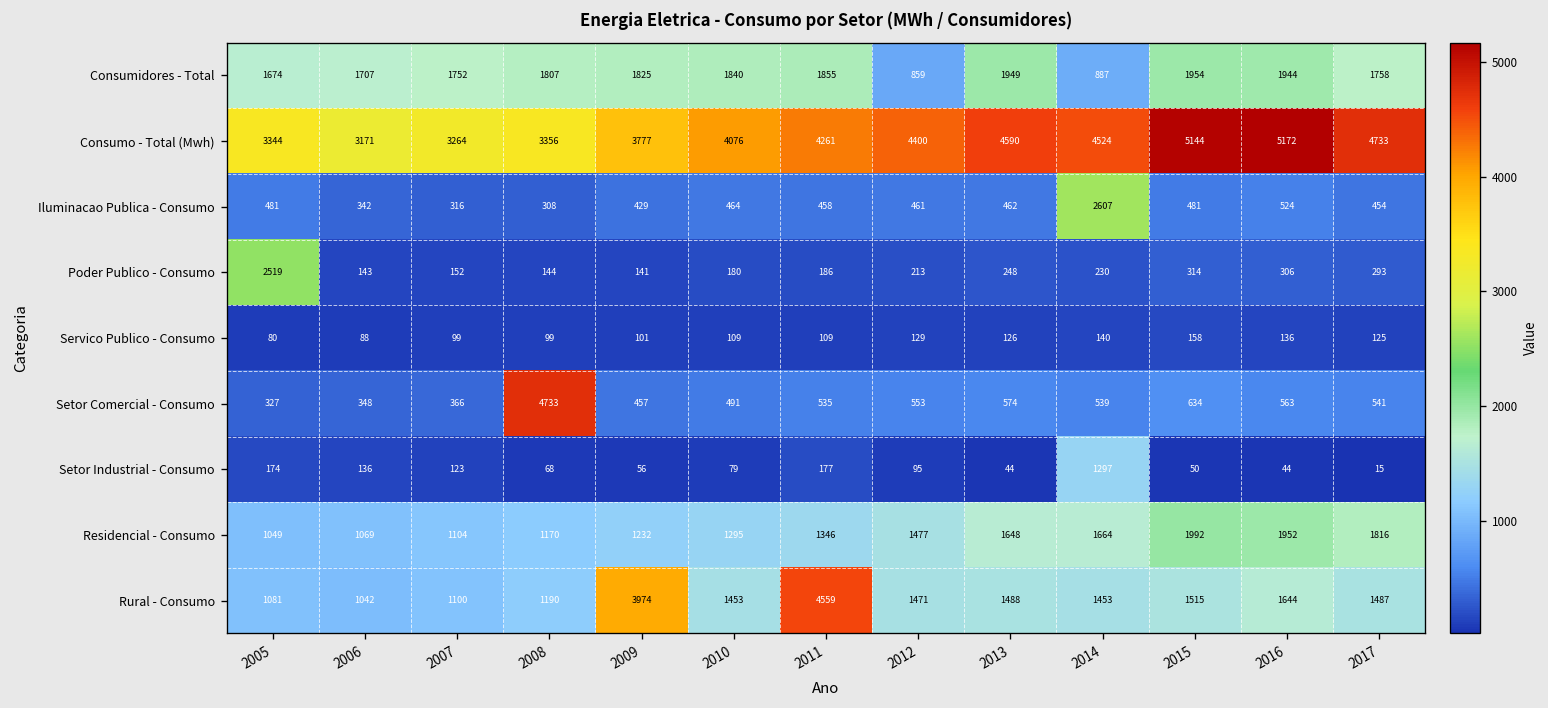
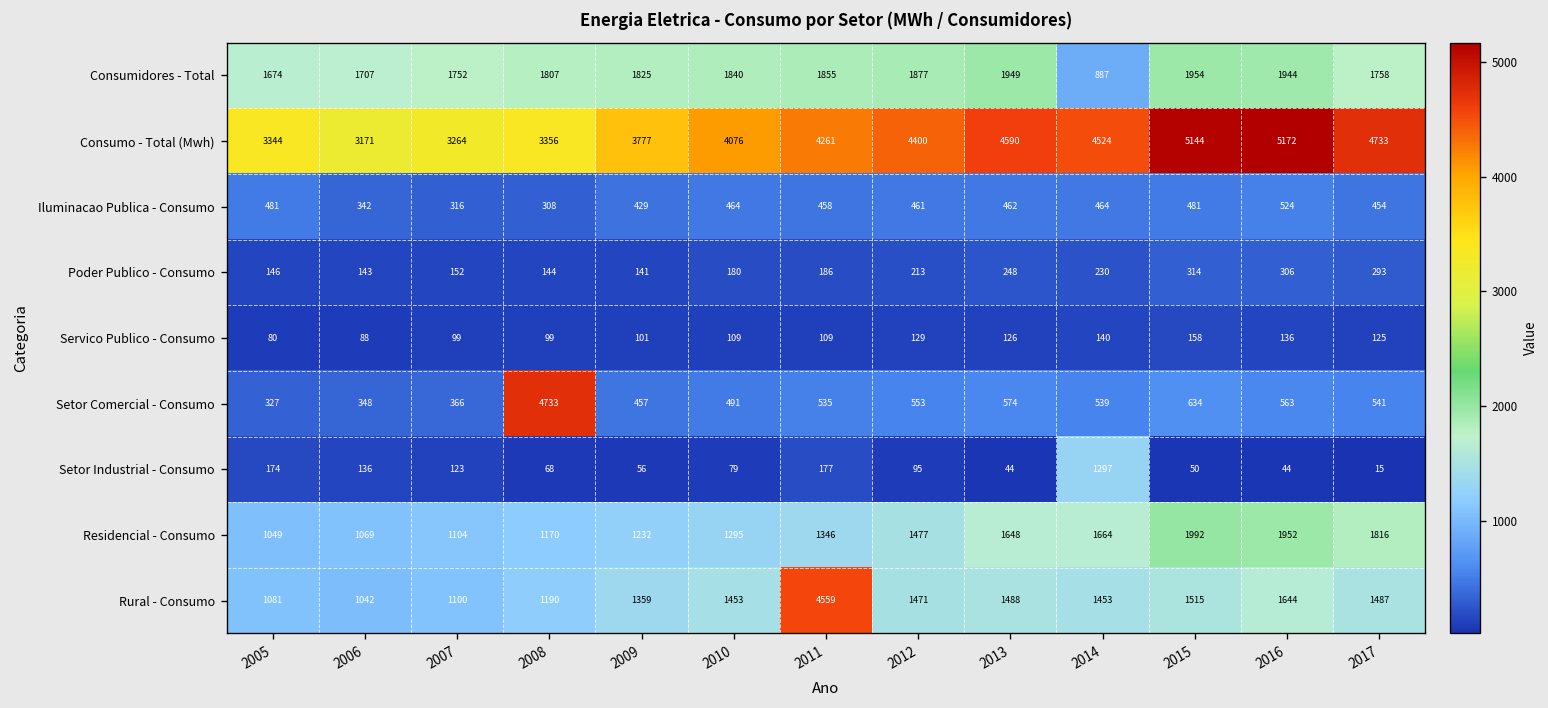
Consumidores - Total, 2012: 859 -> 1877
Iluminacao Publica - Consumo, 2014: 2607 -> 464
Poder Publico - Consumo, 2005: 2519 -> 146
Rural - Consumo, 2009: 3974 -> 1359
